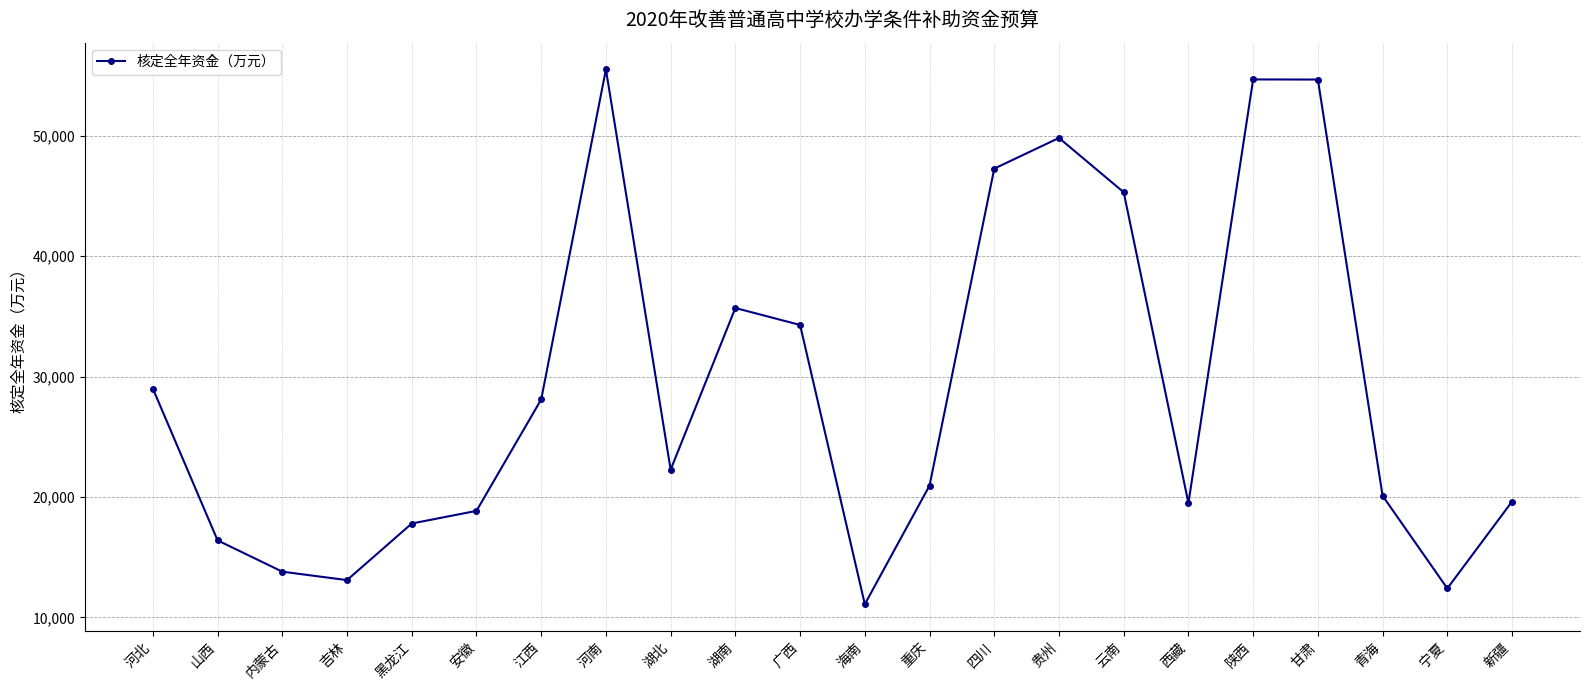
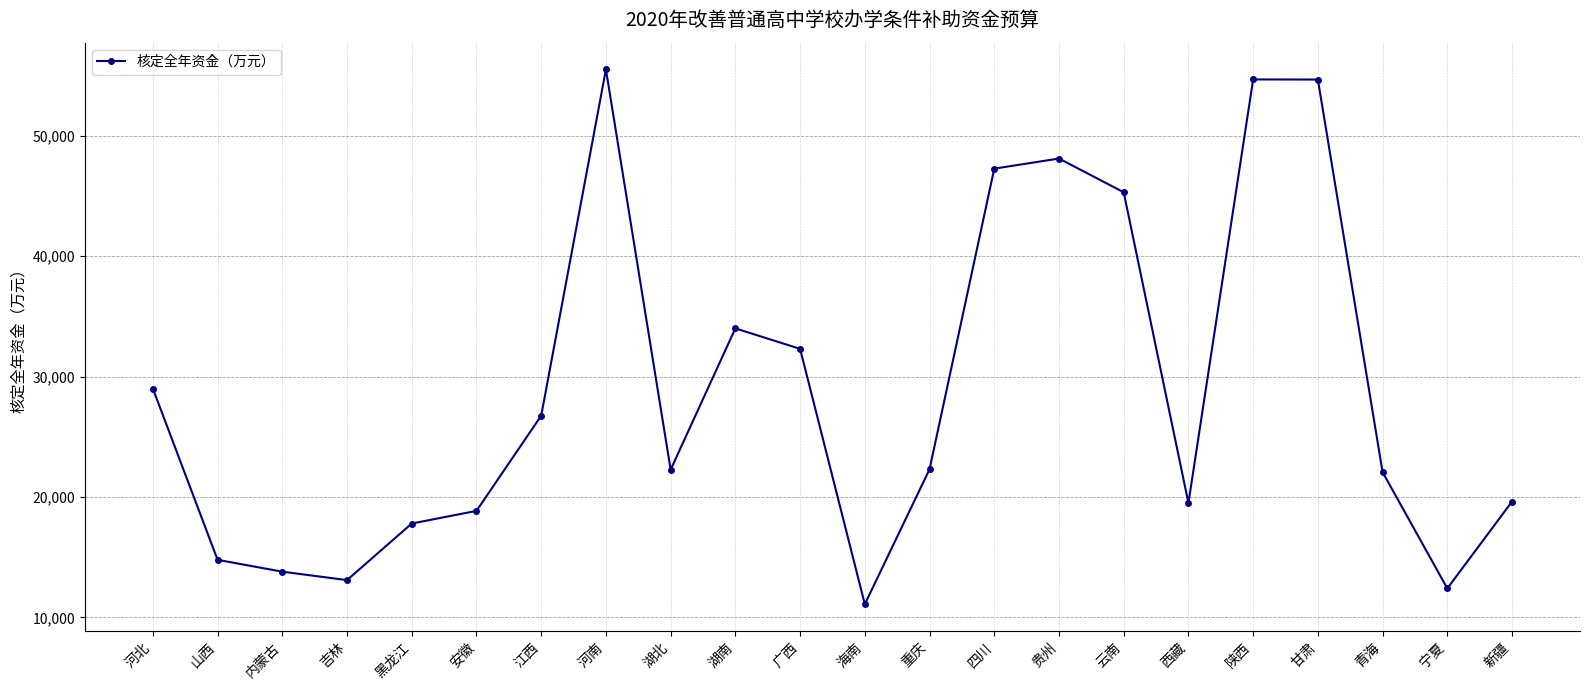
山西: 16,400 -> 14,800
江西: 28,100 -> 26,800
湖南: 35,700 -> 34,000
广西: 34,300 -> 32,300
重庆: 20,900 -> 22,300
贵州: 49,800 -> 48,100
青海: 20,100 -> 22,100
